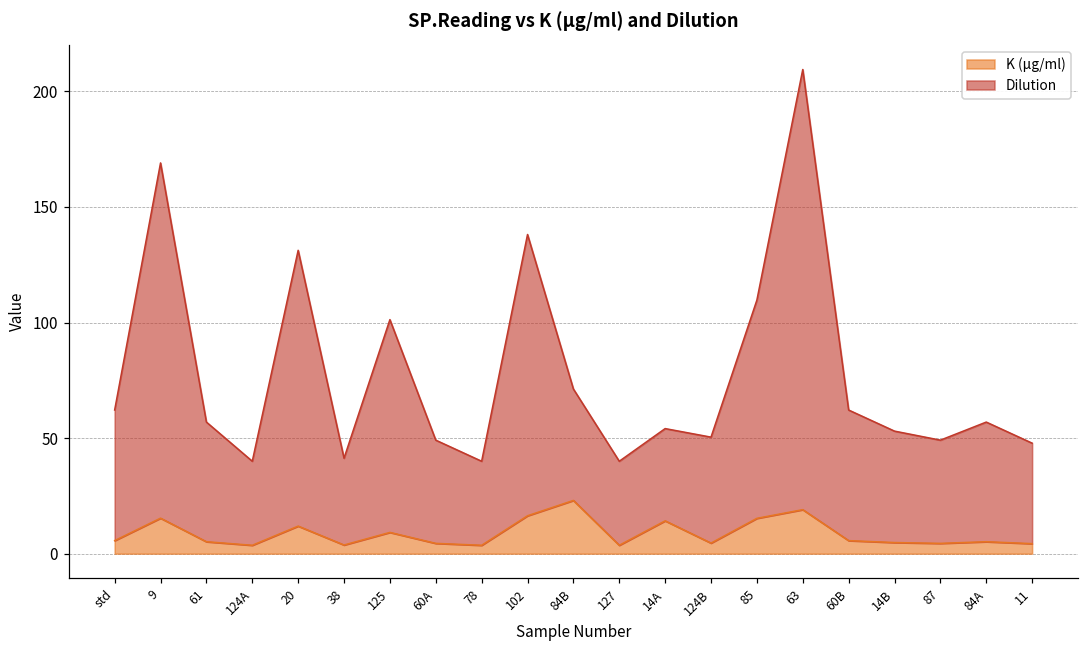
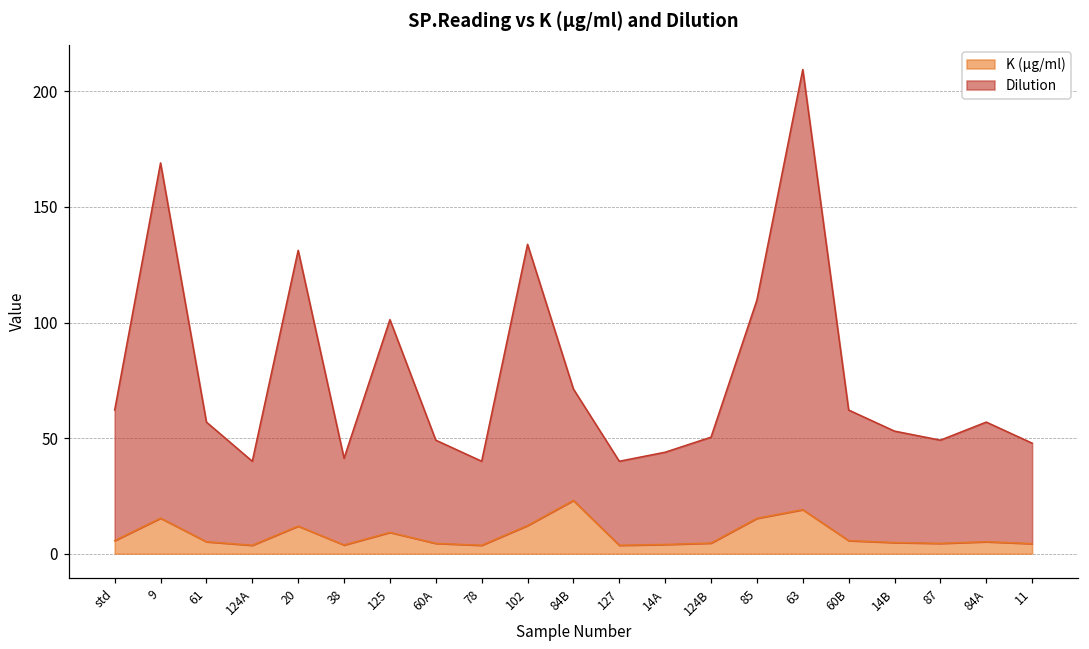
K (μg/ml), 102: 16 -> 12
K (μg/ml), 14A: 14 -> 4
